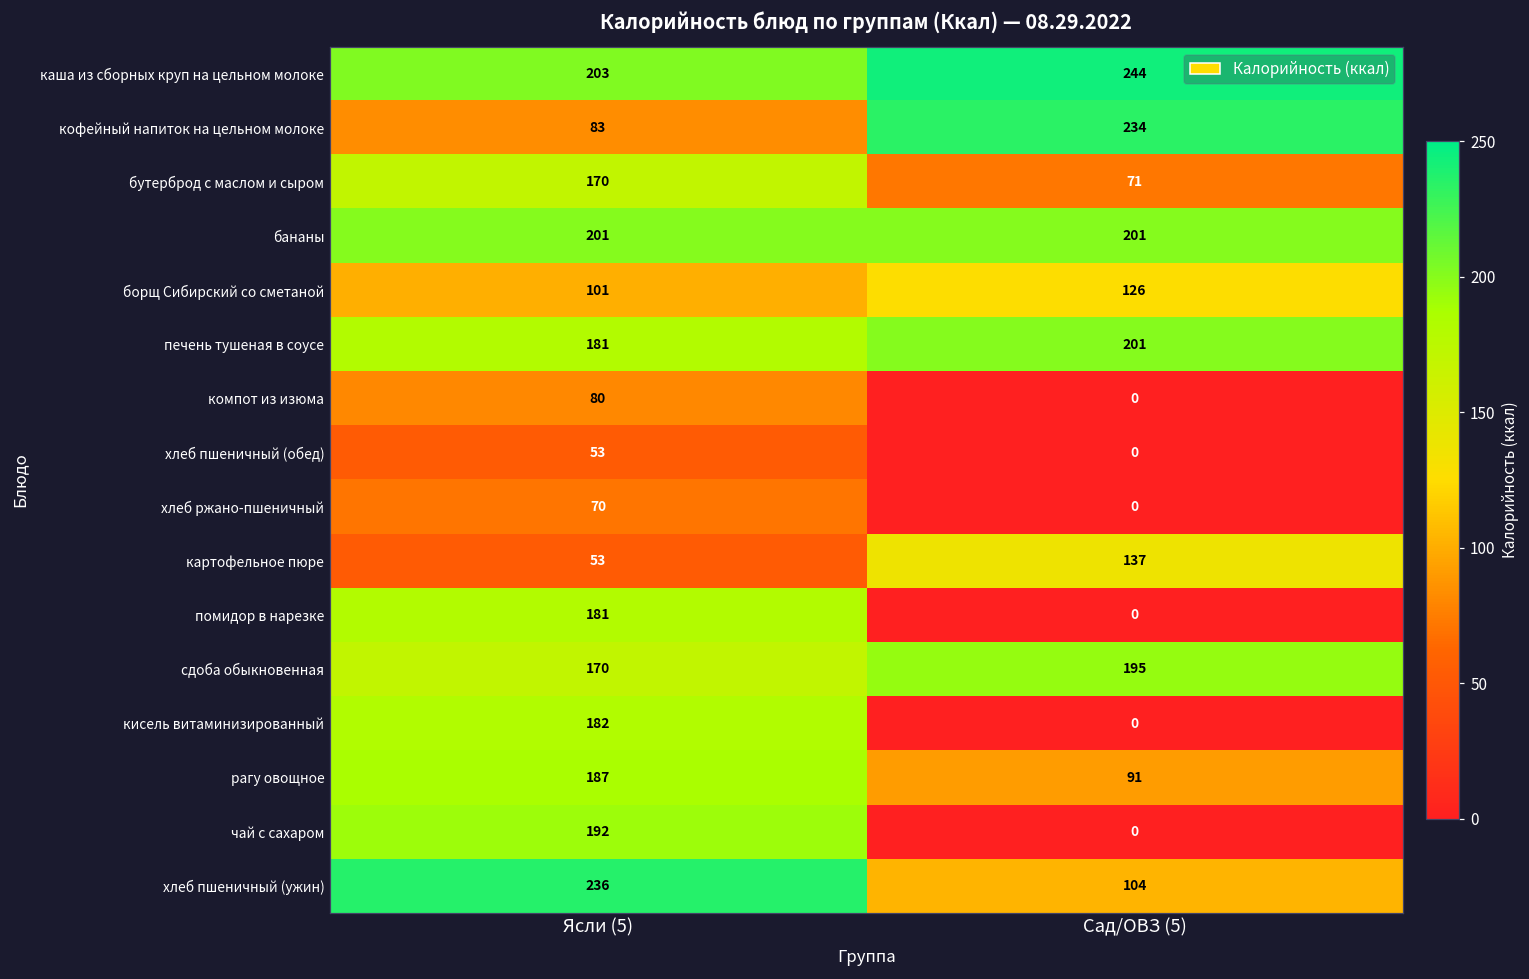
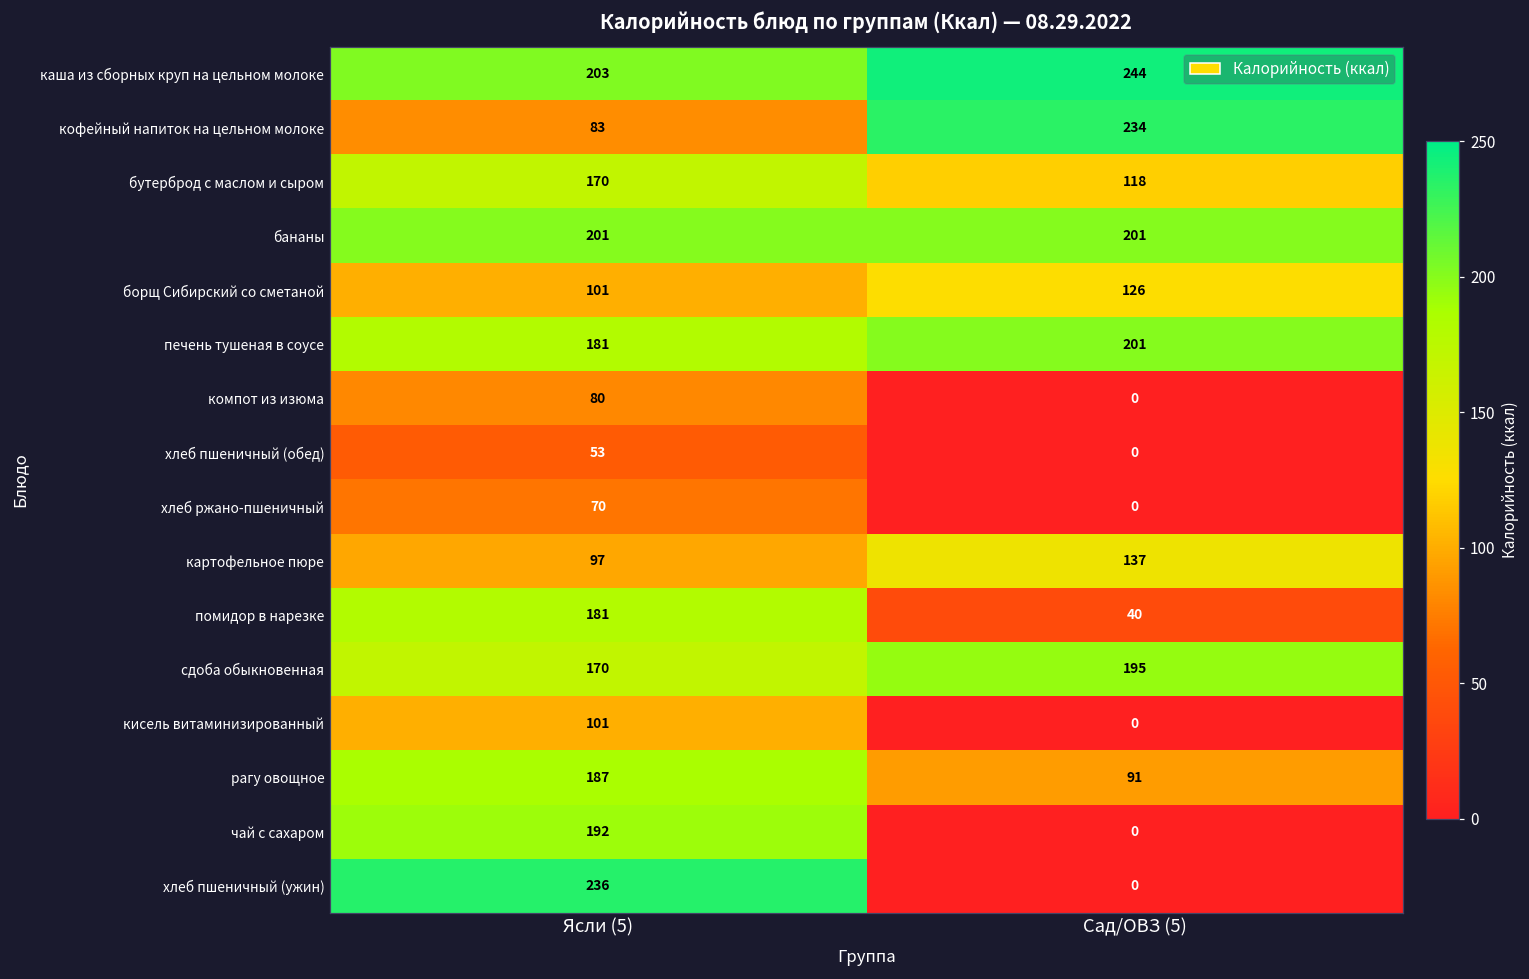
бутерброд с маслом и сыром, Сад/ОВЗ (5): 71 -> 118
картофельное пюре, Ясли (5): 53 -> 97
помидор в нарезке, Сад/ОВЗ (5): 0 -> 40
кисель витаминизированный, Ясли (5): 182 -> 101
хлеб пшеничный (ужин), Сад/ОВЗ (5): 104 -> 0
